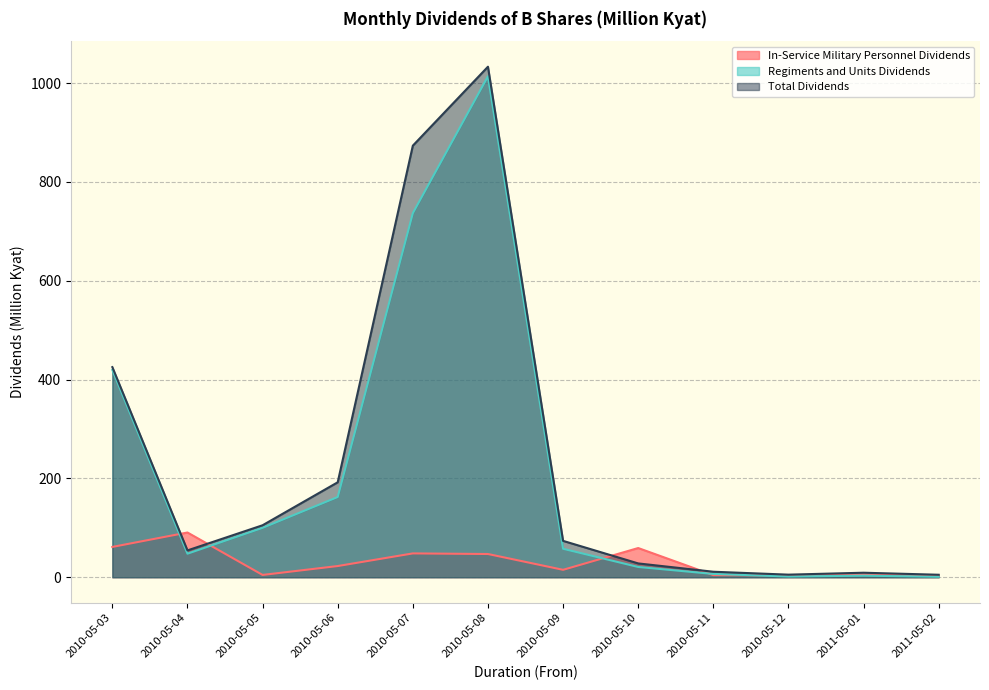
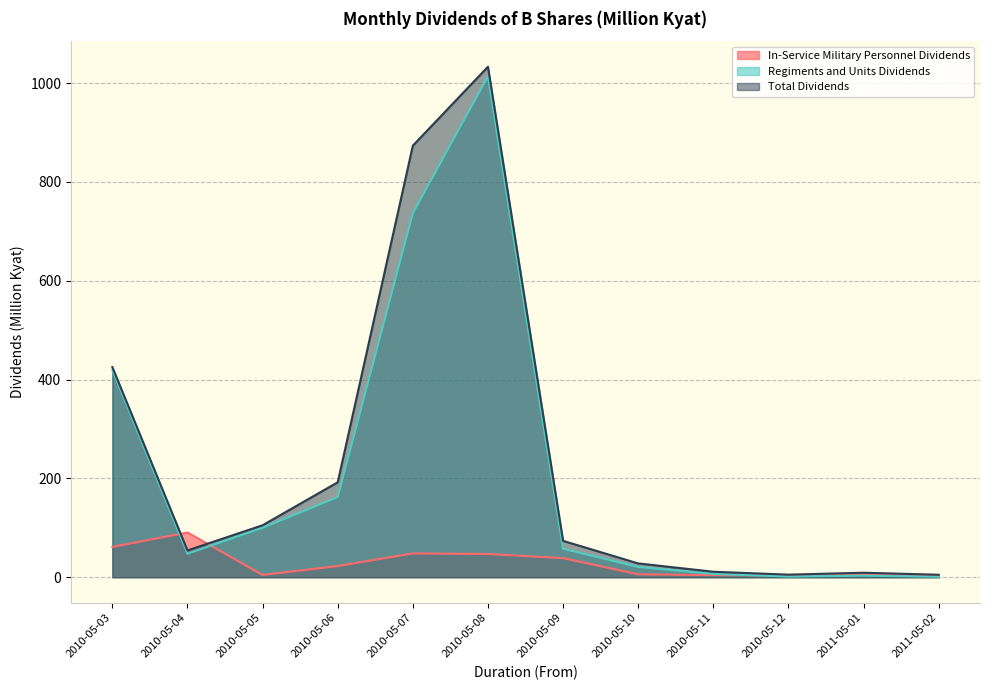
In-Service Military Personnel Dividends, 2010-05-09: 20 -> 40
In-Service Military Personnel Dividends, 2010-05-10: 60 -> 10
